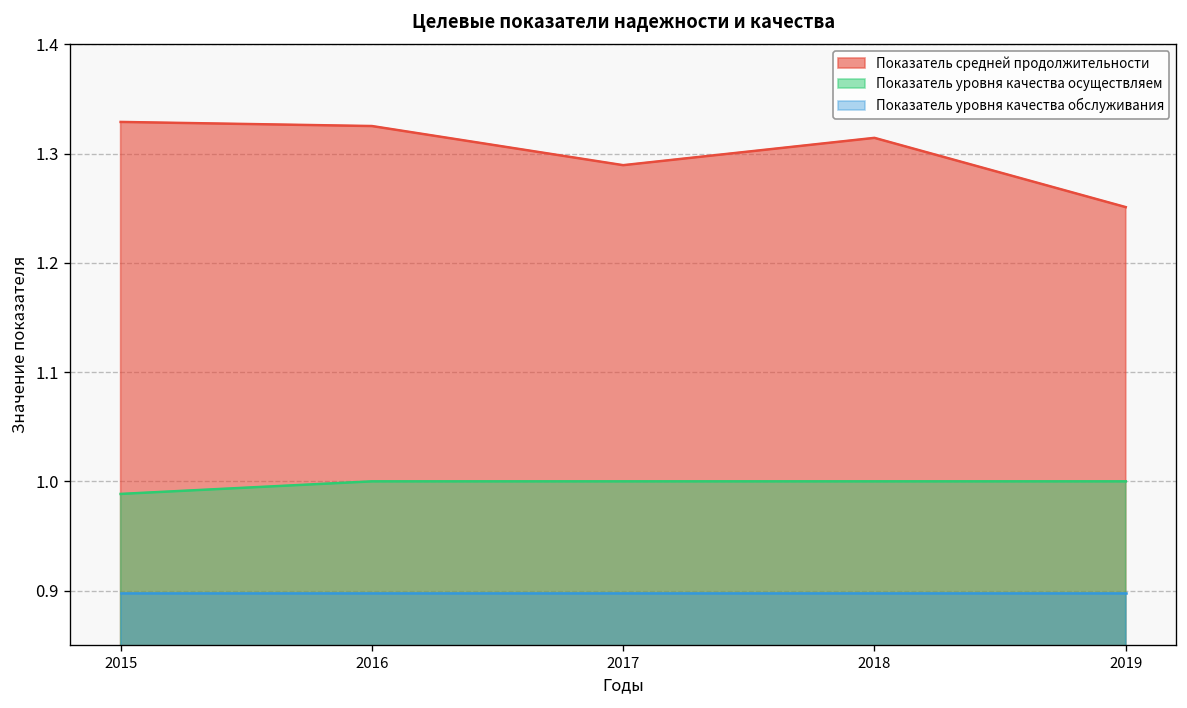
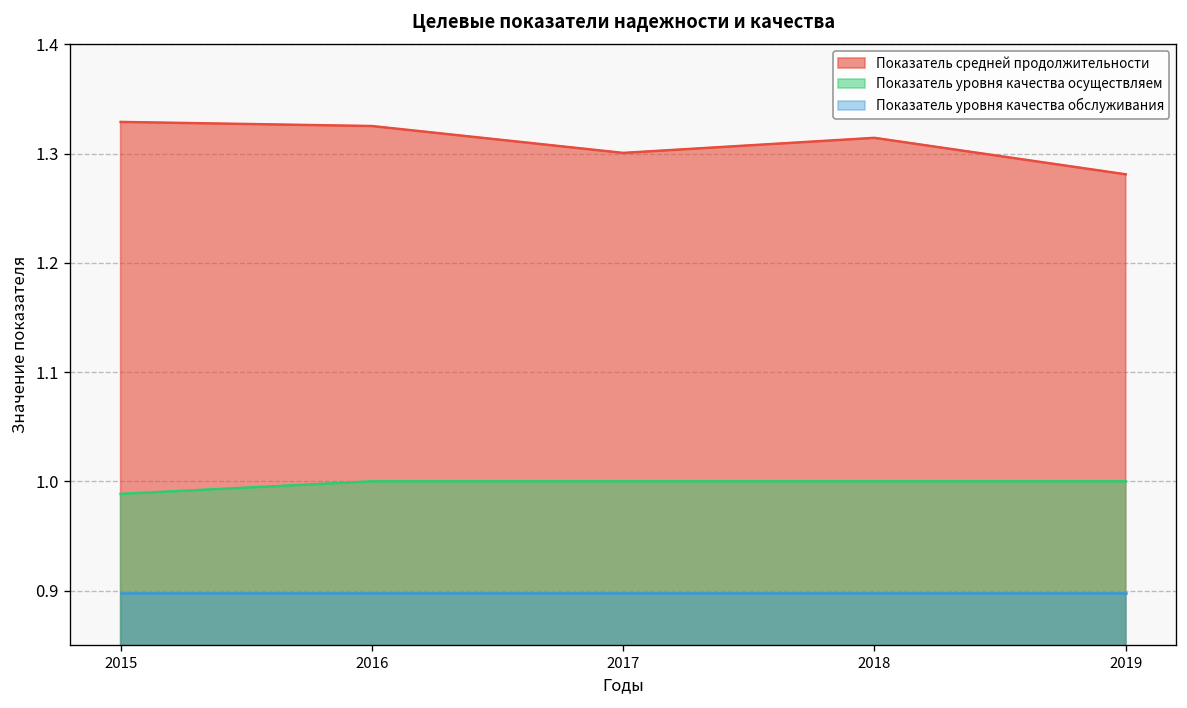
Показатель средней продолжительности, 2017: 1.29 -> 1.30
Показатель средней продолжительности, 2019: 1.25 -> 1.28
